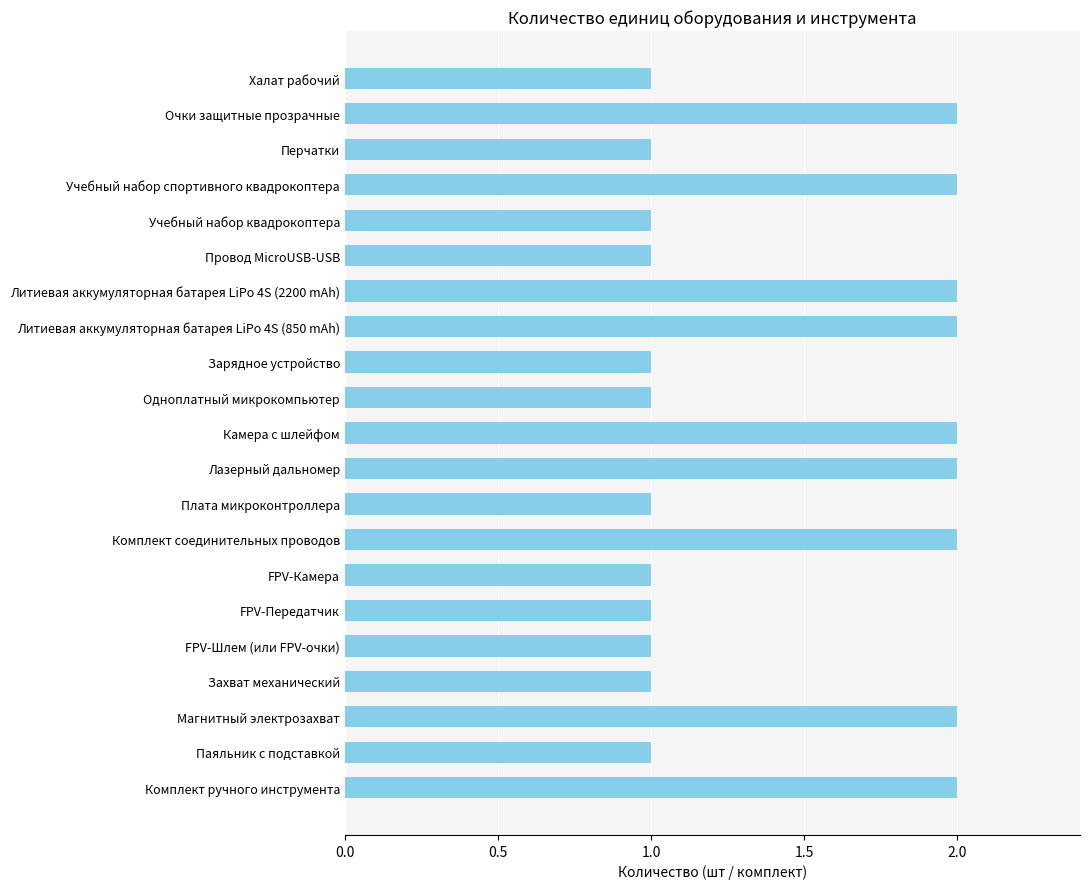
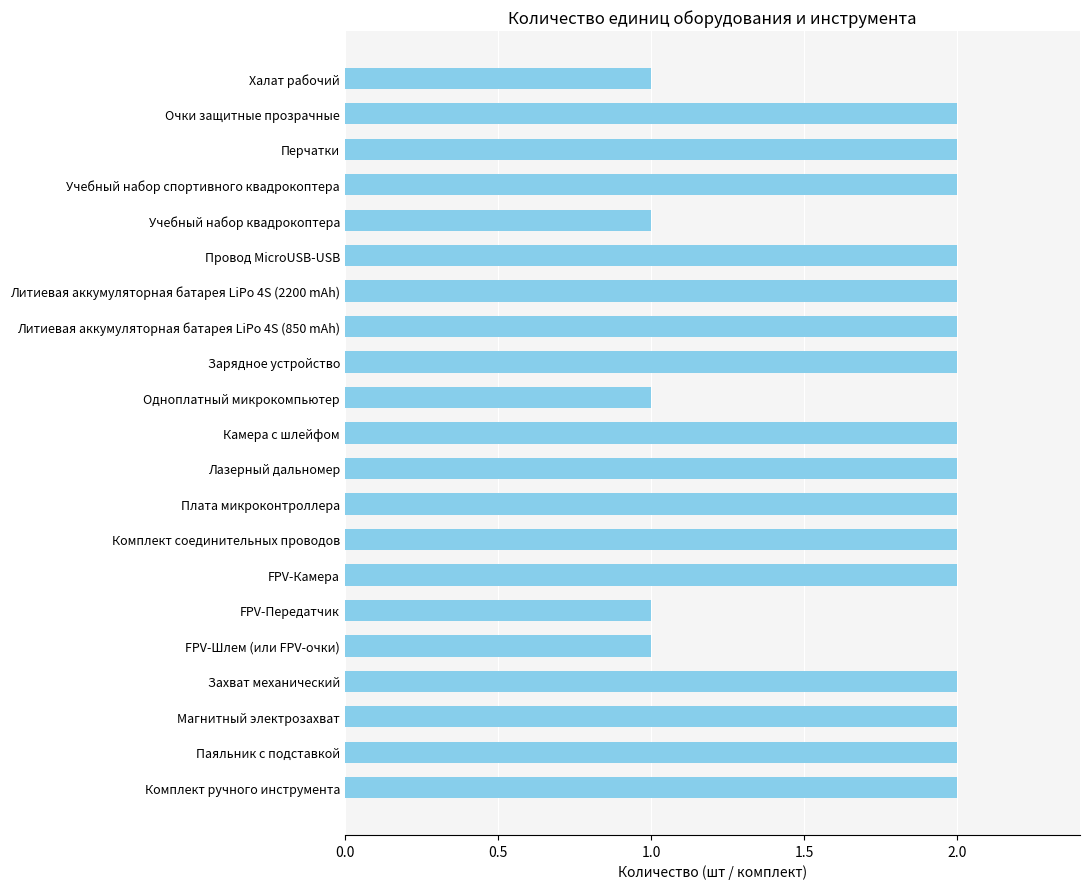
Перчатки: 1 -> 2
Провод MicroUSB-USB: 1 -> 2
Зарядное устройство: 1 -> 2
Плата микроконтроллера: 1 -> 2
FPV-Камера: 1 -> 2
Захват механический: 1 -> 2
Паяльник с подставкой: 1 -> 2
